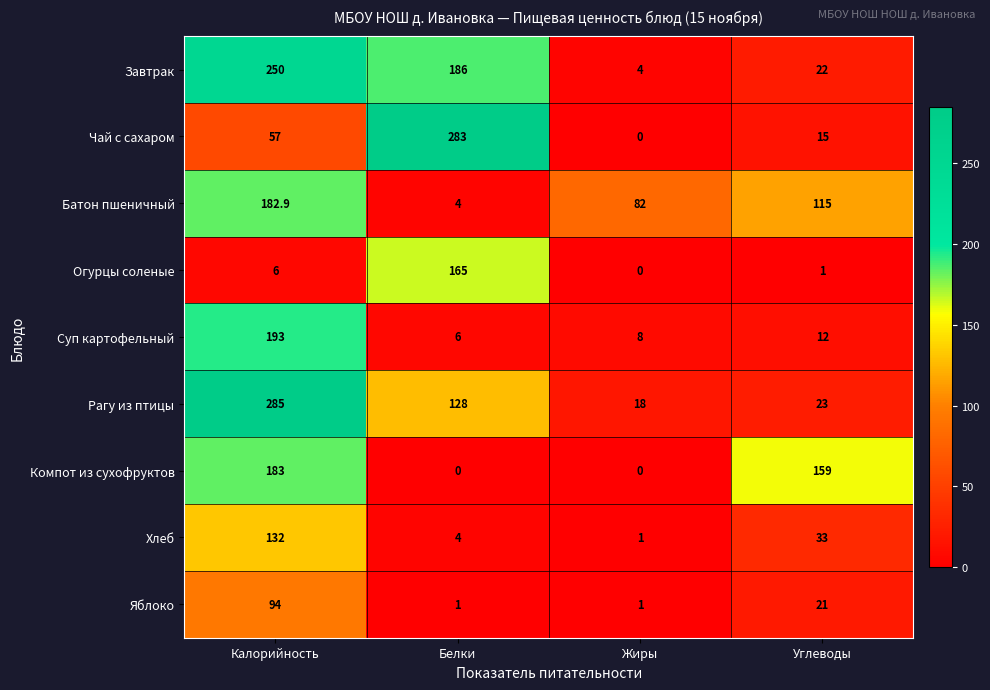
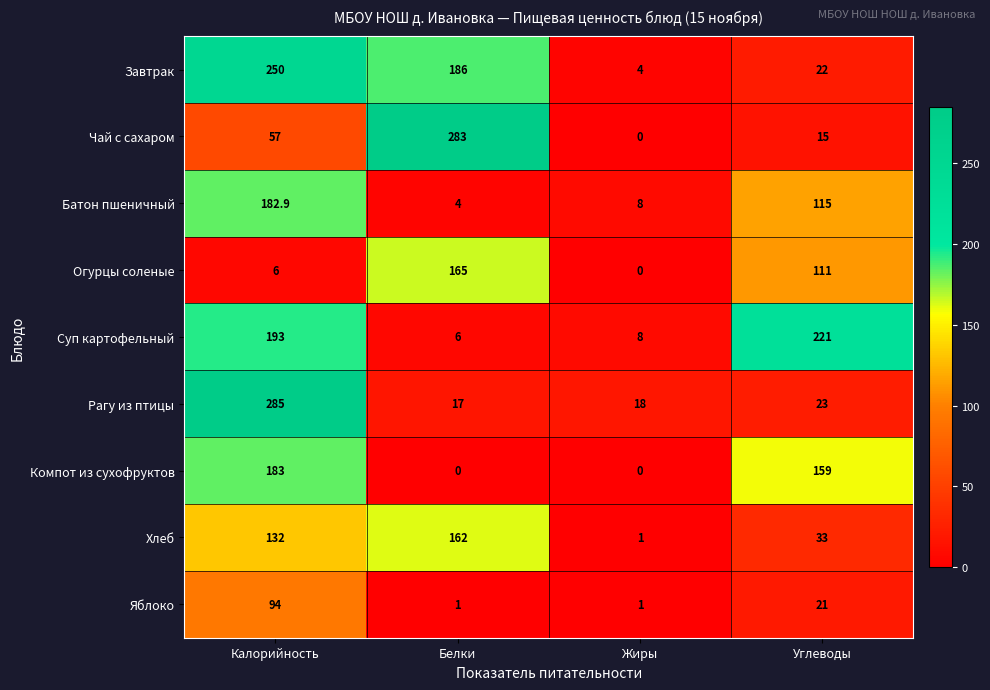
Батон пшеничный, Жиры: 82 -> 8
Огурцы соленые, Углеводы: 1 -> 111
Суп картофельный, Углеводы: 12 -> 221
Рагу из птицы, Белки: 128 -> 17
Хлеб, Белки: 4 -> 162
